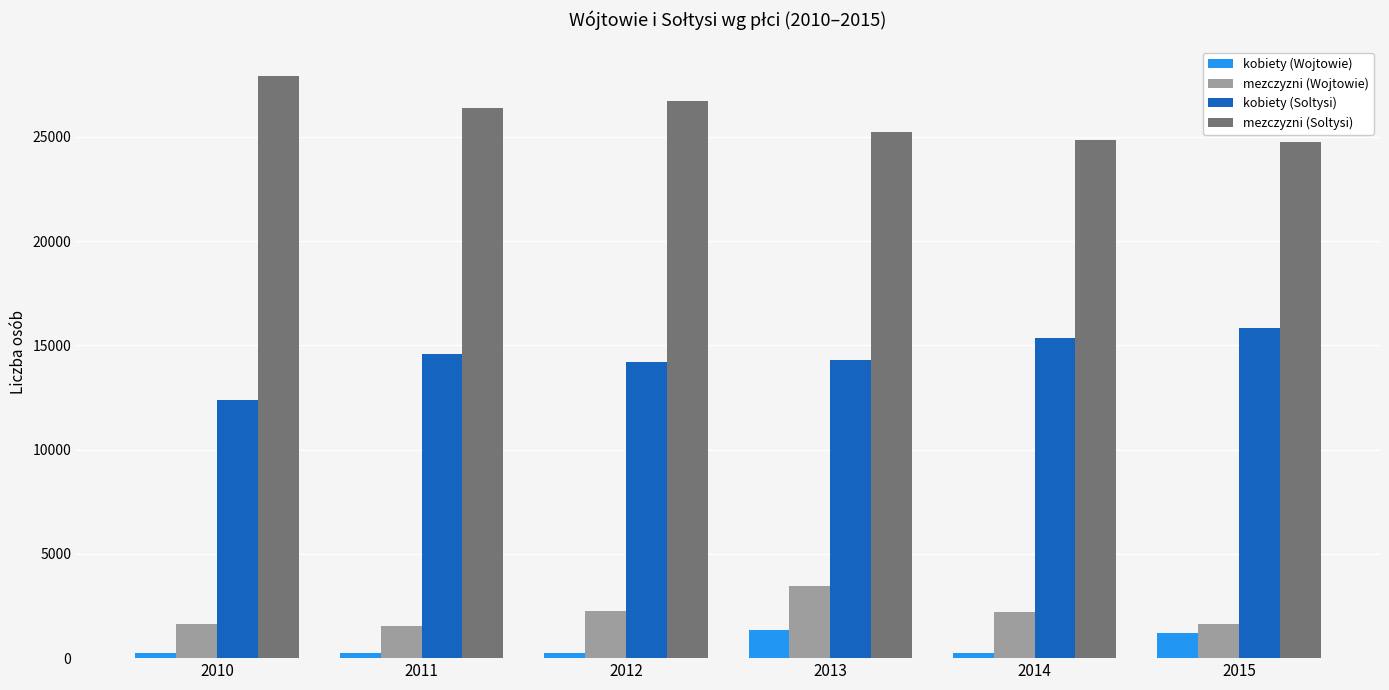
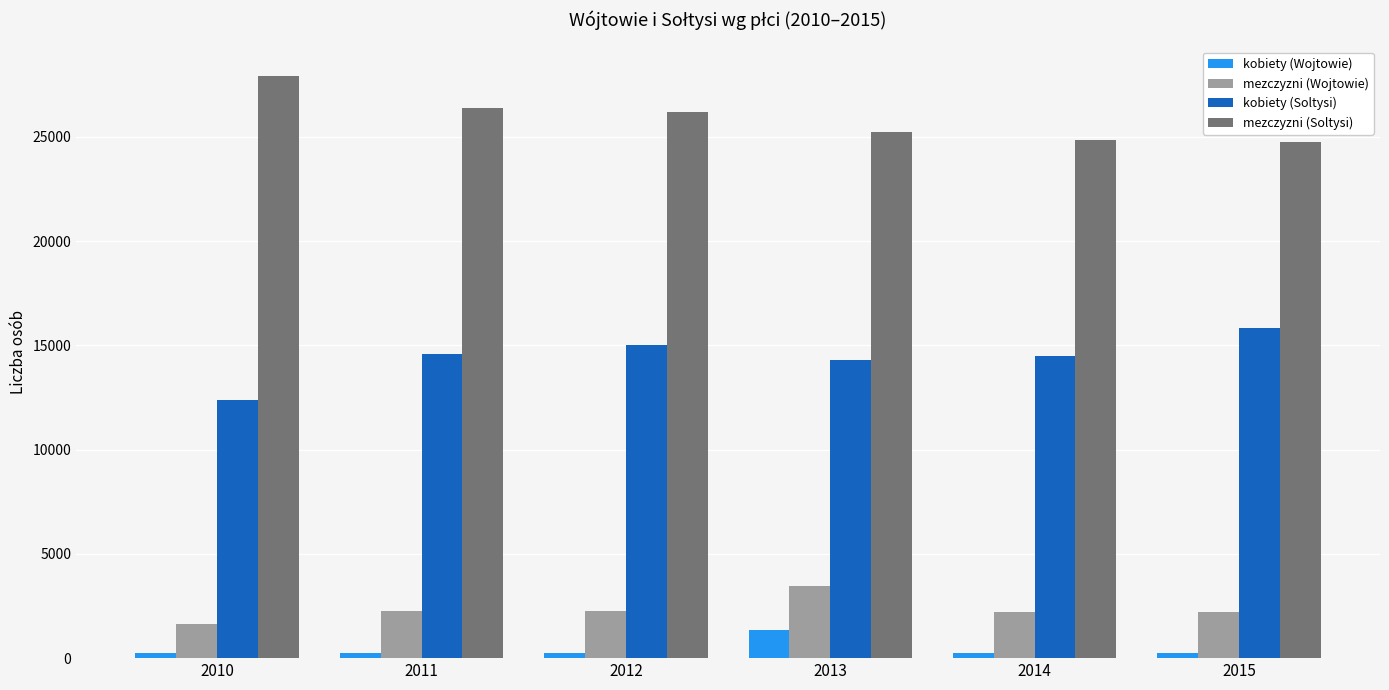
mezczyzni (Wojtowie), 2011: 1600 -> 2200
kobiety (Soltysi), 2012: 14200 -> 15000
mezczyzni (Soltysi), 2012: 26700 -> 26200
kobiety (Soltysi), 2014: 15300 -> 14500
kobiety (Wojtowie), 2015: 1200 -> 300
mezczyzni (Wojtowie), 2015: 1700 -> 2200
